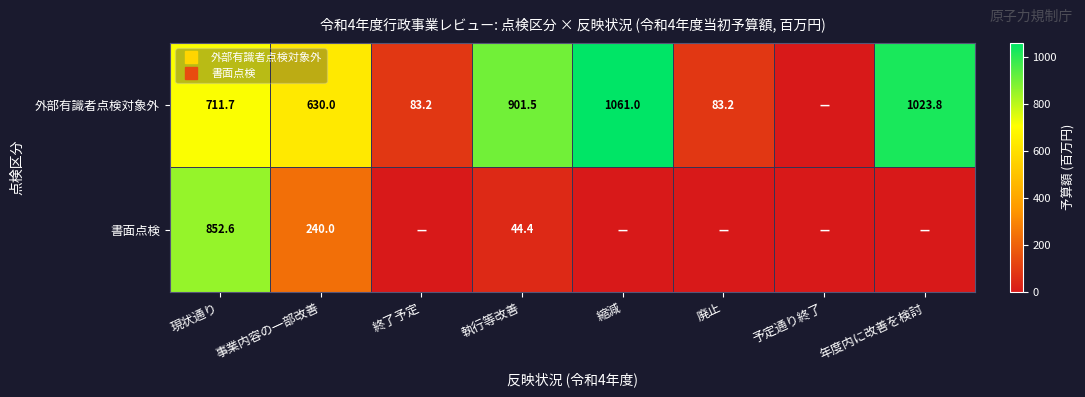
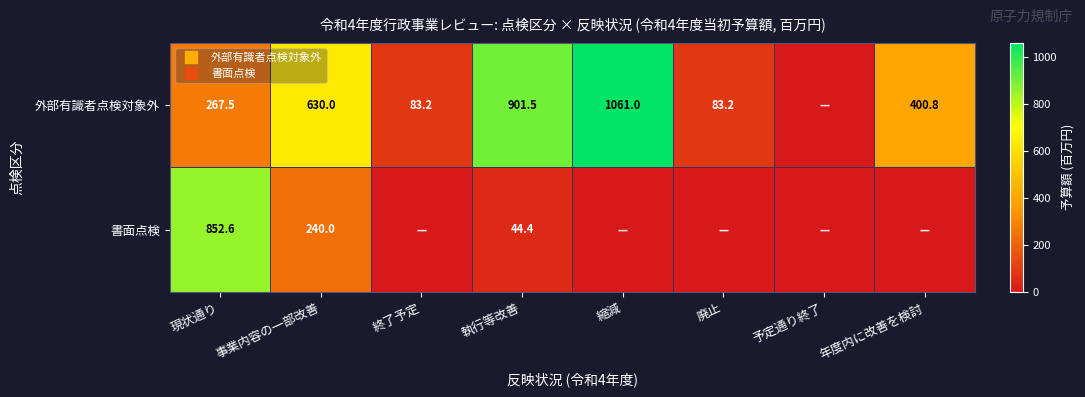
外部有識者点検対象外, 現状通り: 711.7 -> 267.5
外部有識者点検対象外, 年度内に改善を検討: 1023.8 -> 400.8
